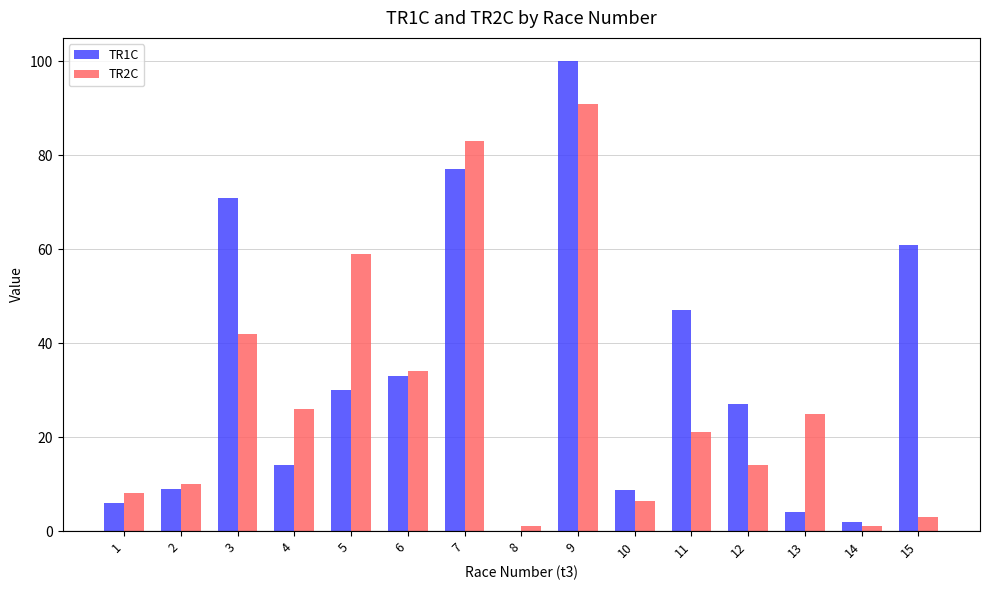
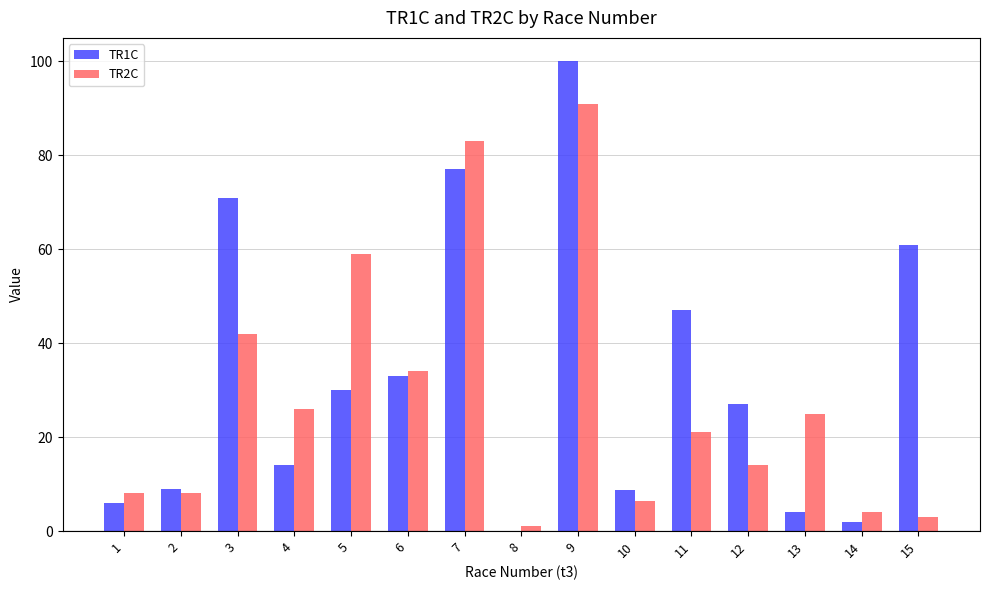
TR2C, 2: 10 -> 8
TR2C, 14: 1 -> 4
